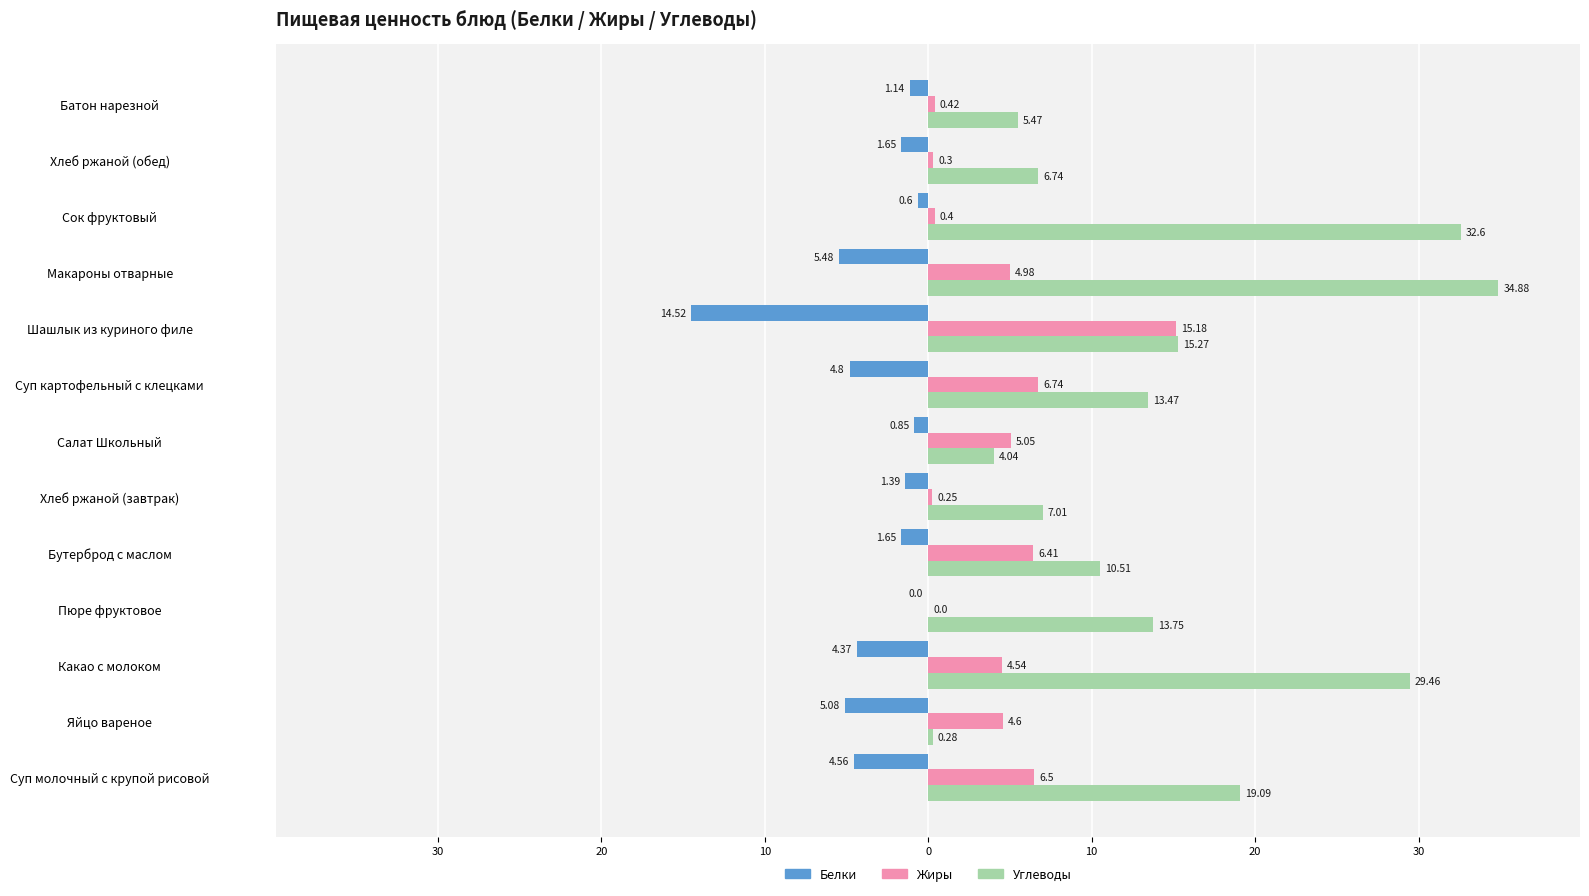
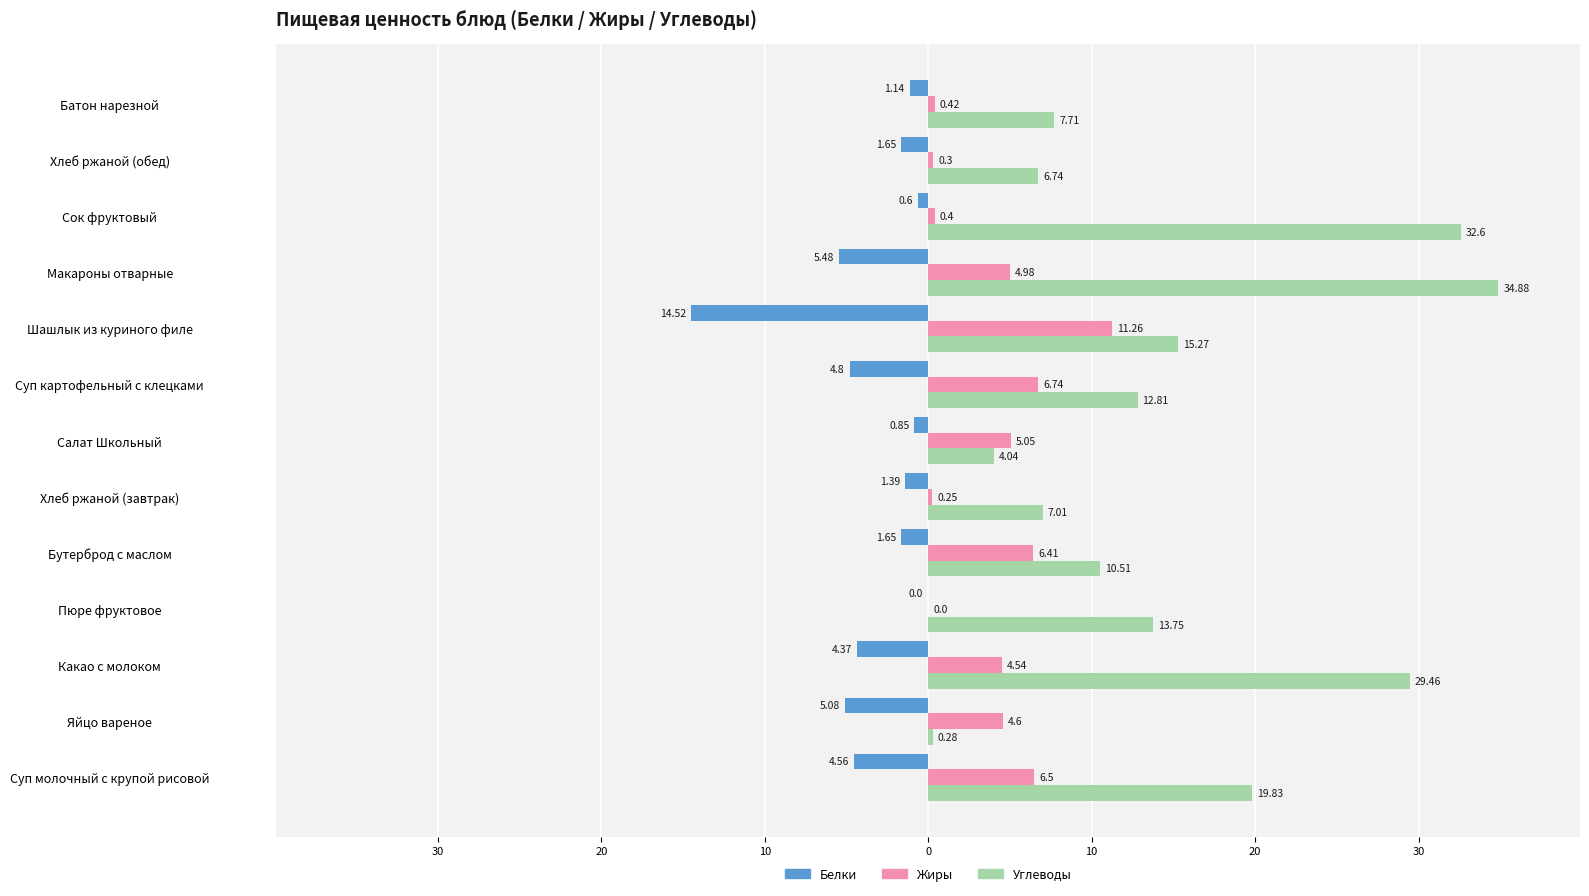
Углеводы, Батон нарезной: 5.47 -> 7.71
Жиры, Шашлык из куриного филе: 15.18 -> 11.26
Углеводы, Суп картофельный с клецками: 13.47 -> 12.81
Углеводы, Суп молочный с крупой рисовой: 19.09 -> 19.83
